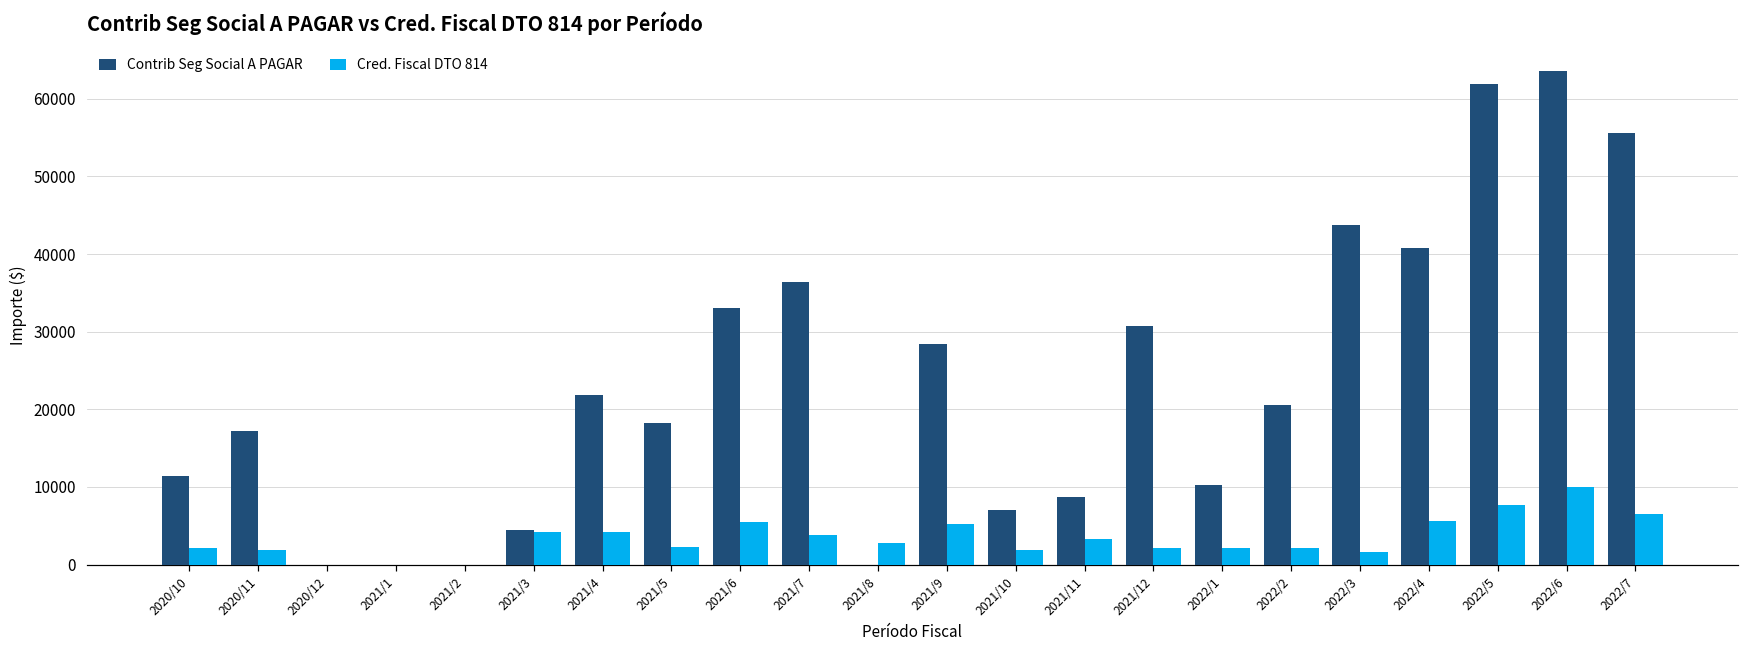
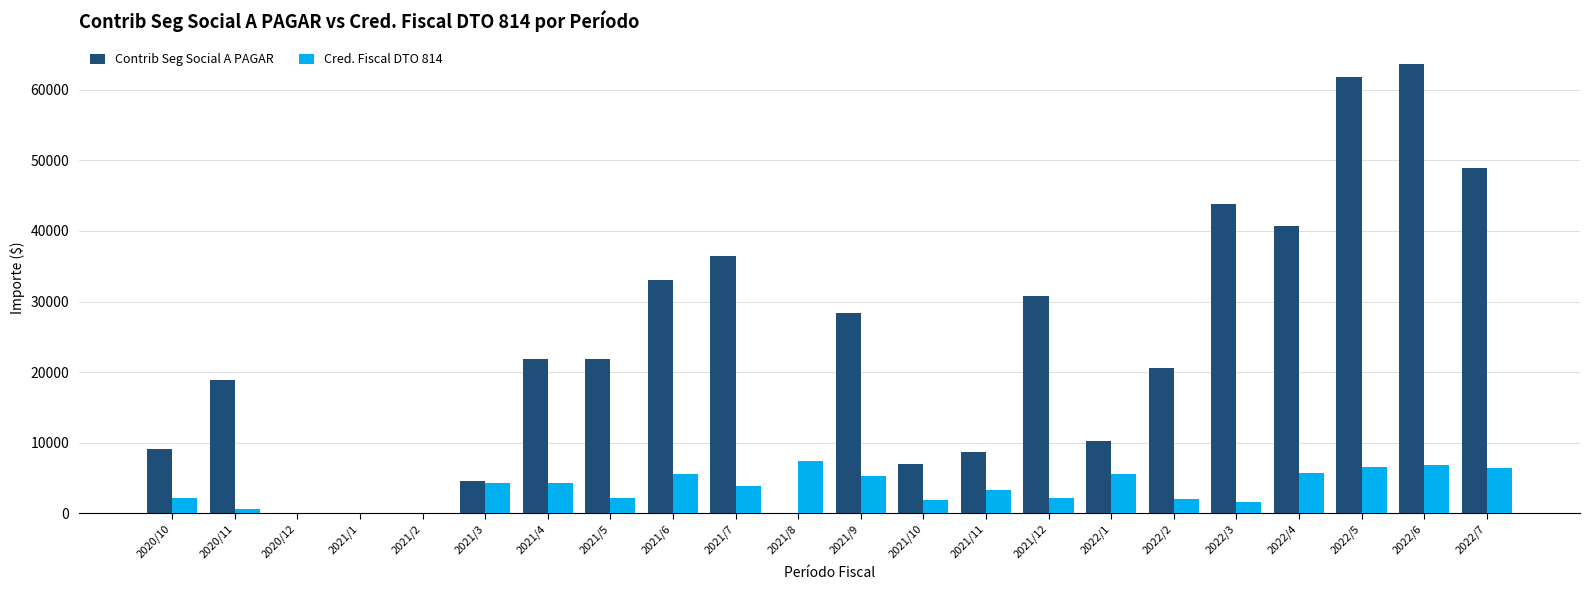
Contrib Seg Social A PAGAR, 2020/10: 11000 -> 9000
Contrib Seg Social A PAGAR, 2020/11: 17000 -> 19000
Cred. Fiscal DTO 814, 2020/11: 2000 -> 1000
Contrib Seg Social A PAGAR, 2021/5: 18000 -> 22000
Cred. Fiscal DTO 814, 2021/8: 3000 -> 7000
Cred. Fiscal DTO 814, 2022/1: 2000 -> 6000
Cred. Fiscal DTO 814, 2022/5: 8000 -> 7000
Cred. Fiscal DTO 814, 2022/6: 10000 -> 7000
Contrib Seg Social A PAGAR, 2022/7: 56000 -> 49000
